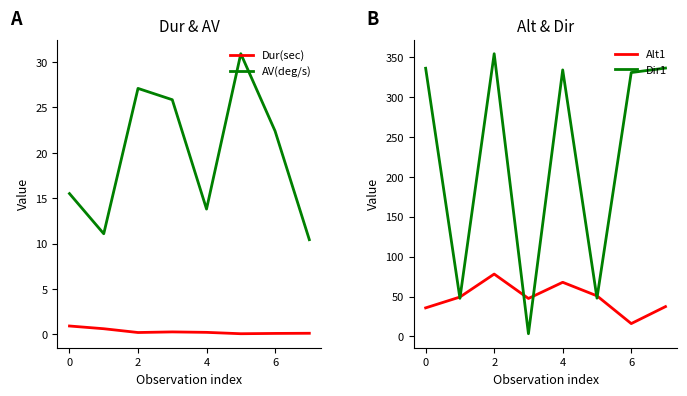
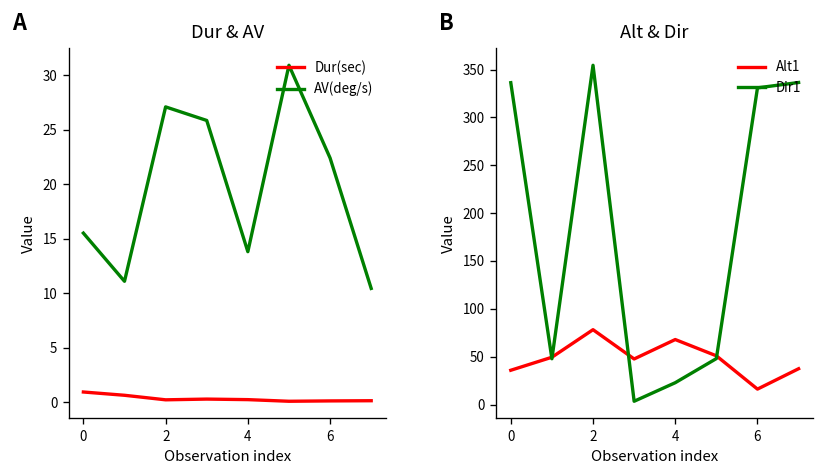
Alt & Dir, Dir1, 4: 330 -> 20
